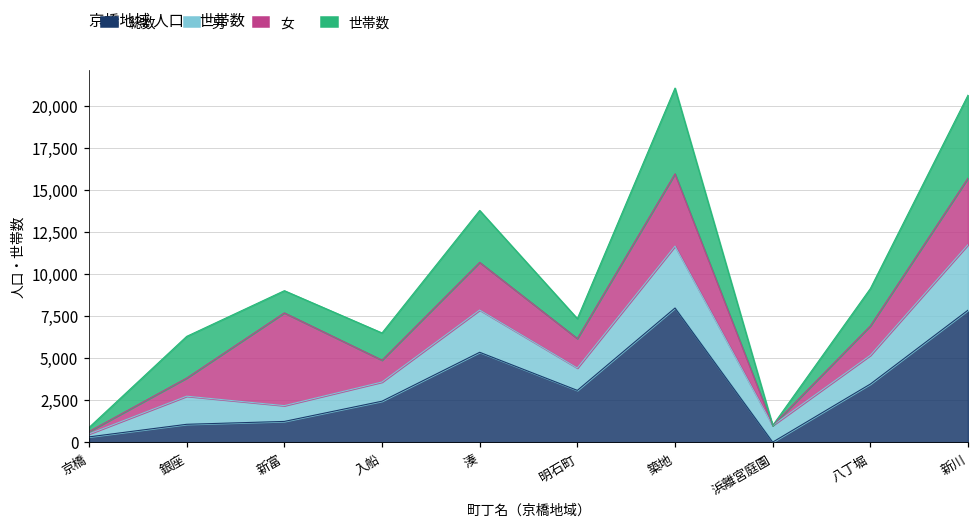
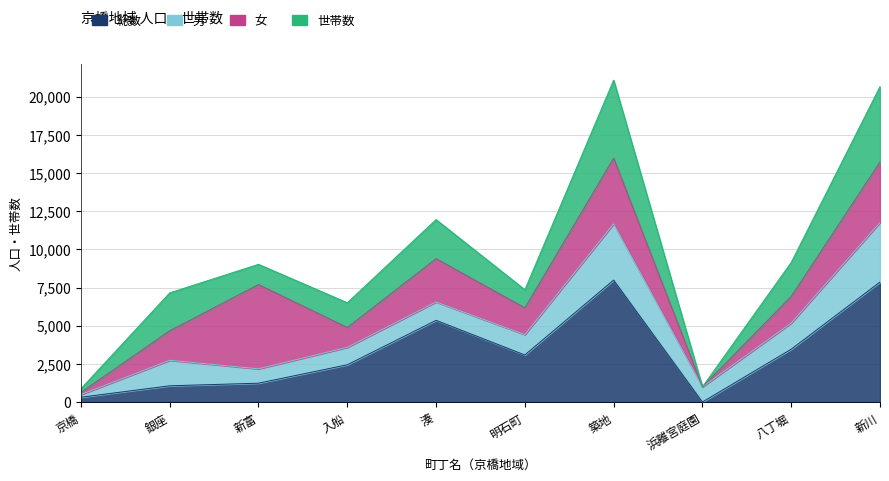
女, 銀座: 1,100 -> 1,900
男, 湊: 2,500 -> 1,200
世帯数, 湊: 3,100 -> 2,600
